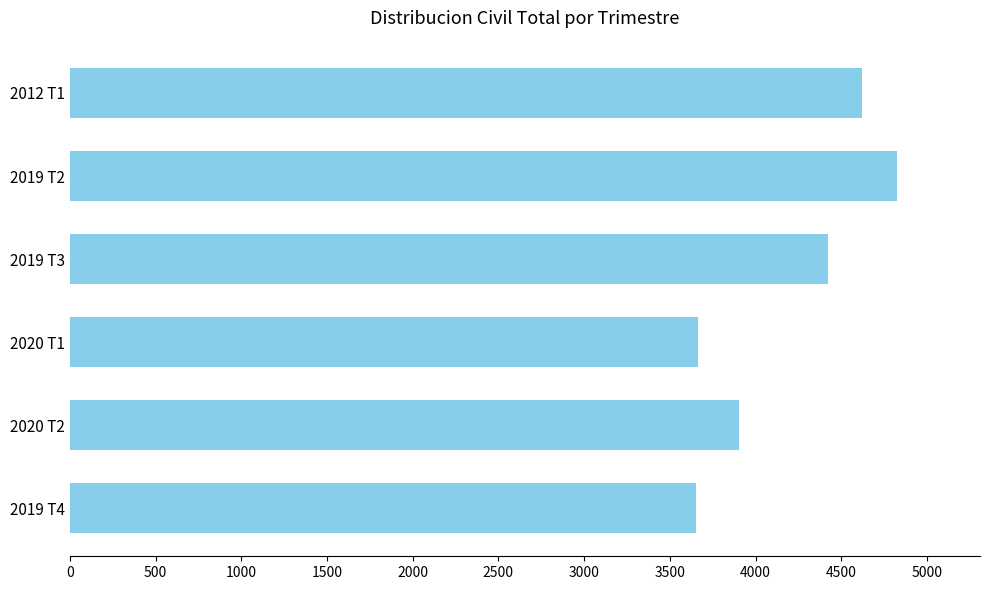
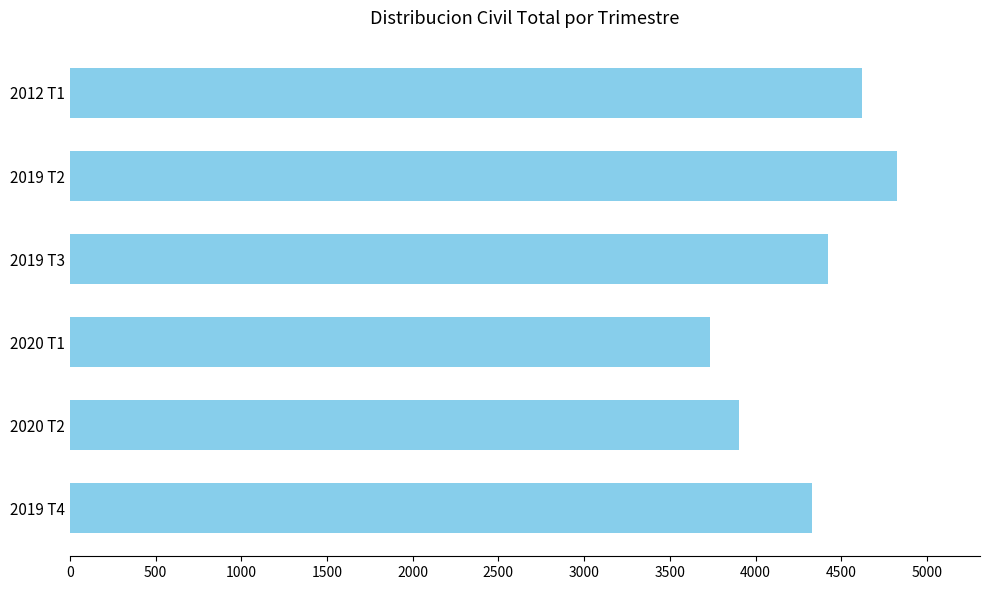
2020 T1: 3670 -> 3740
2019 T4: 3660 -> 4330
